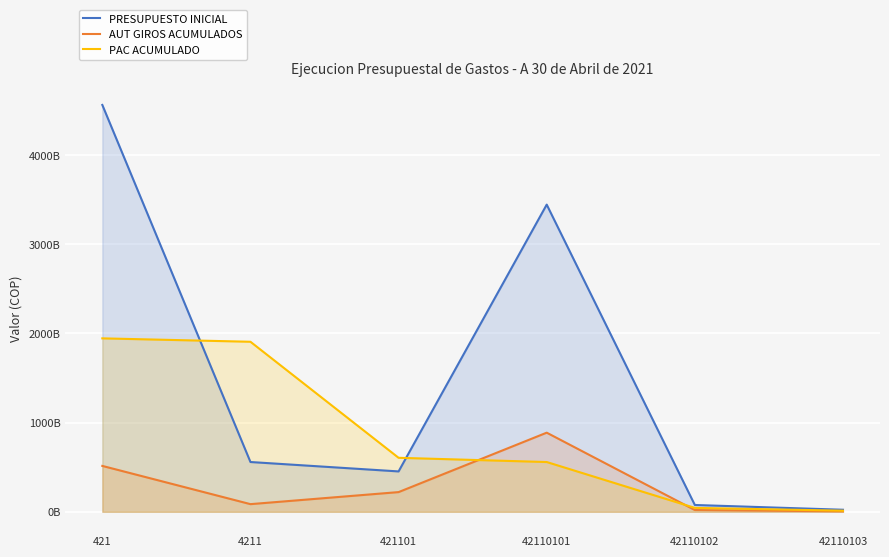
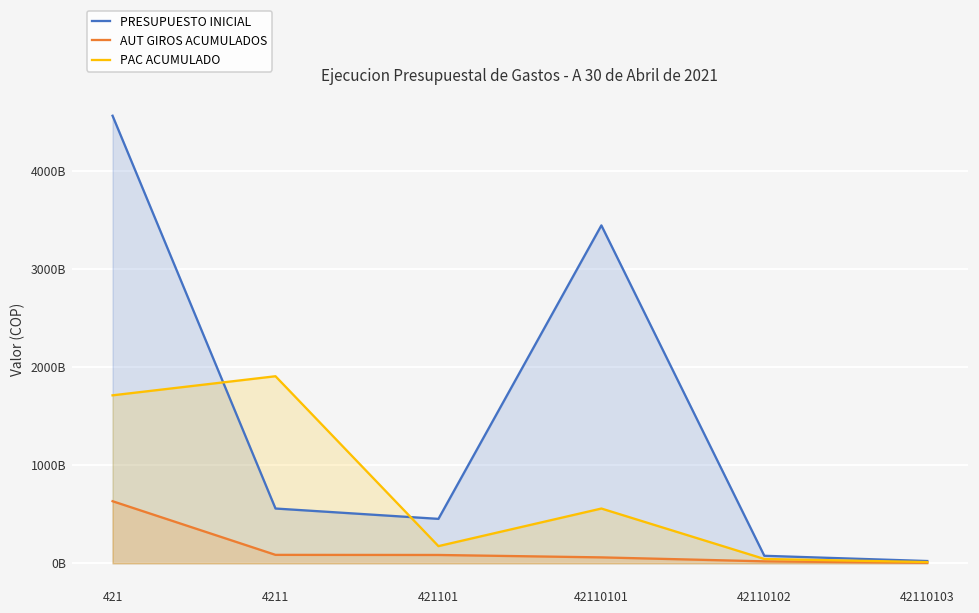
AUT GIROS ACUMULADOS, 421: 500000000000 -> 600000000000
PAC ACUMULADO, 421: 1900000000000 -> 1700000000000
AUT GIROS ACUMULADOS, 421101: 200000000000 -> 100000000000
PAC ACUMULADO, 421101: 600000000000 -> 200000000000
AUT GIROS ACUMULADOS, 42110101: 900000000000 -> 100000000000
